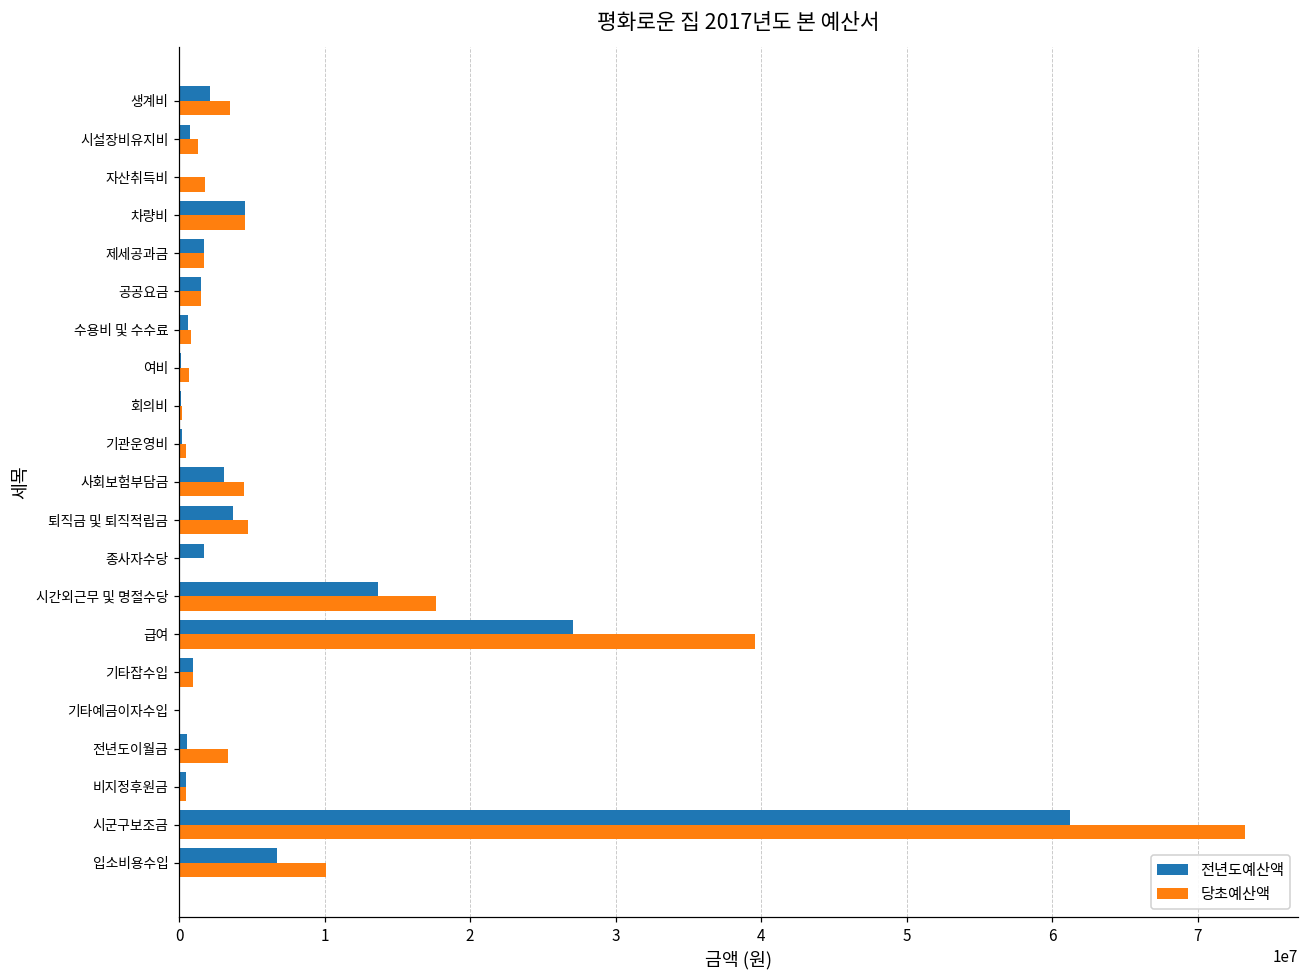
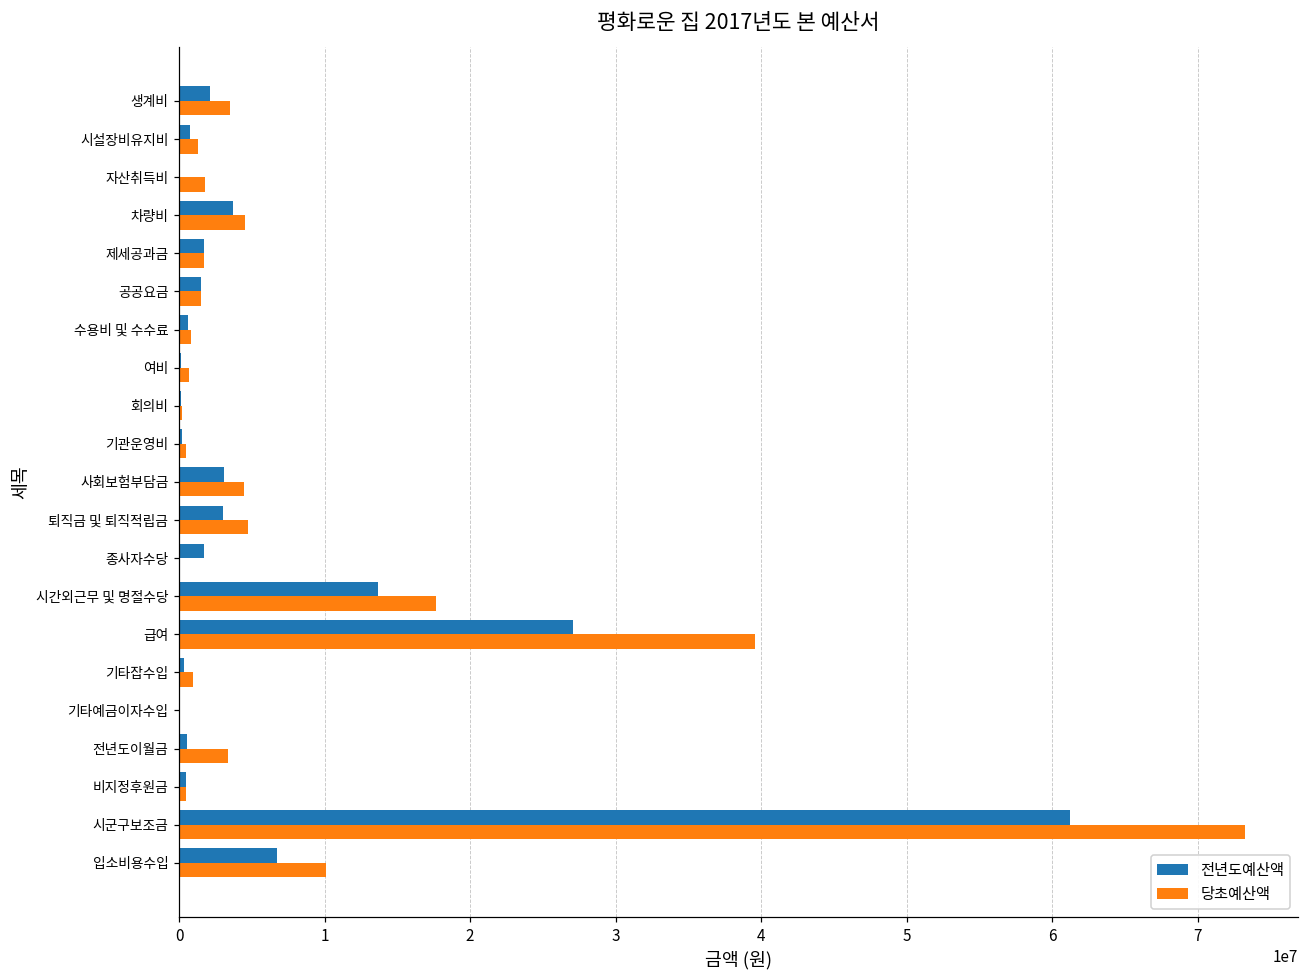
전년도예산액, 차량비: 4500000 -> 3700000
전년도예산액, 퇴직금 및 퇴직적립금: 3700000 -> 3000000
전년도예산액, 기타잡수입: 1000000 -> 300000
